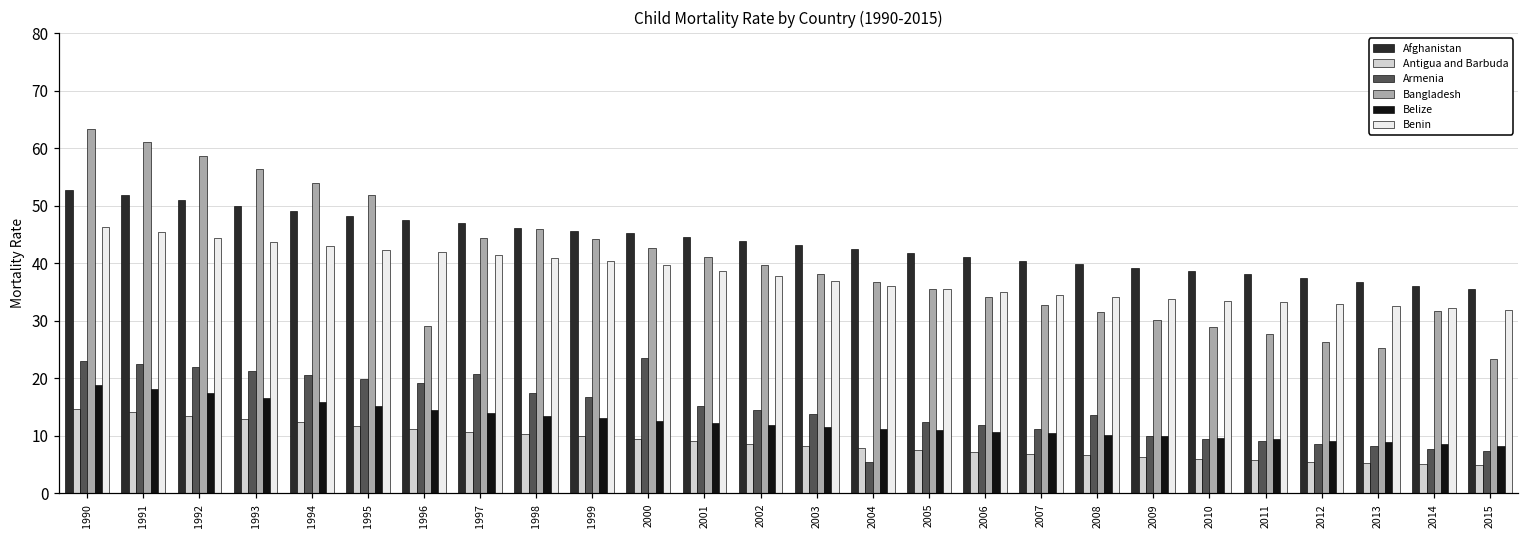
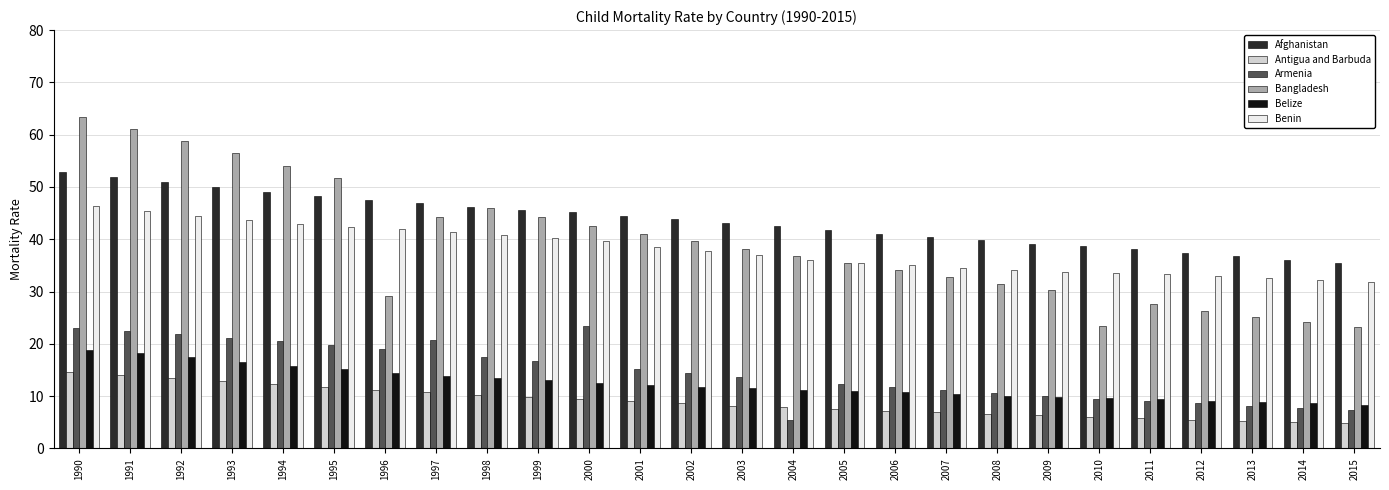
Armenia, 2008: 14 -> 11
Bangladesh, 2010: 29 -> 24
Bangladesh, 2014: 32 -> 24
